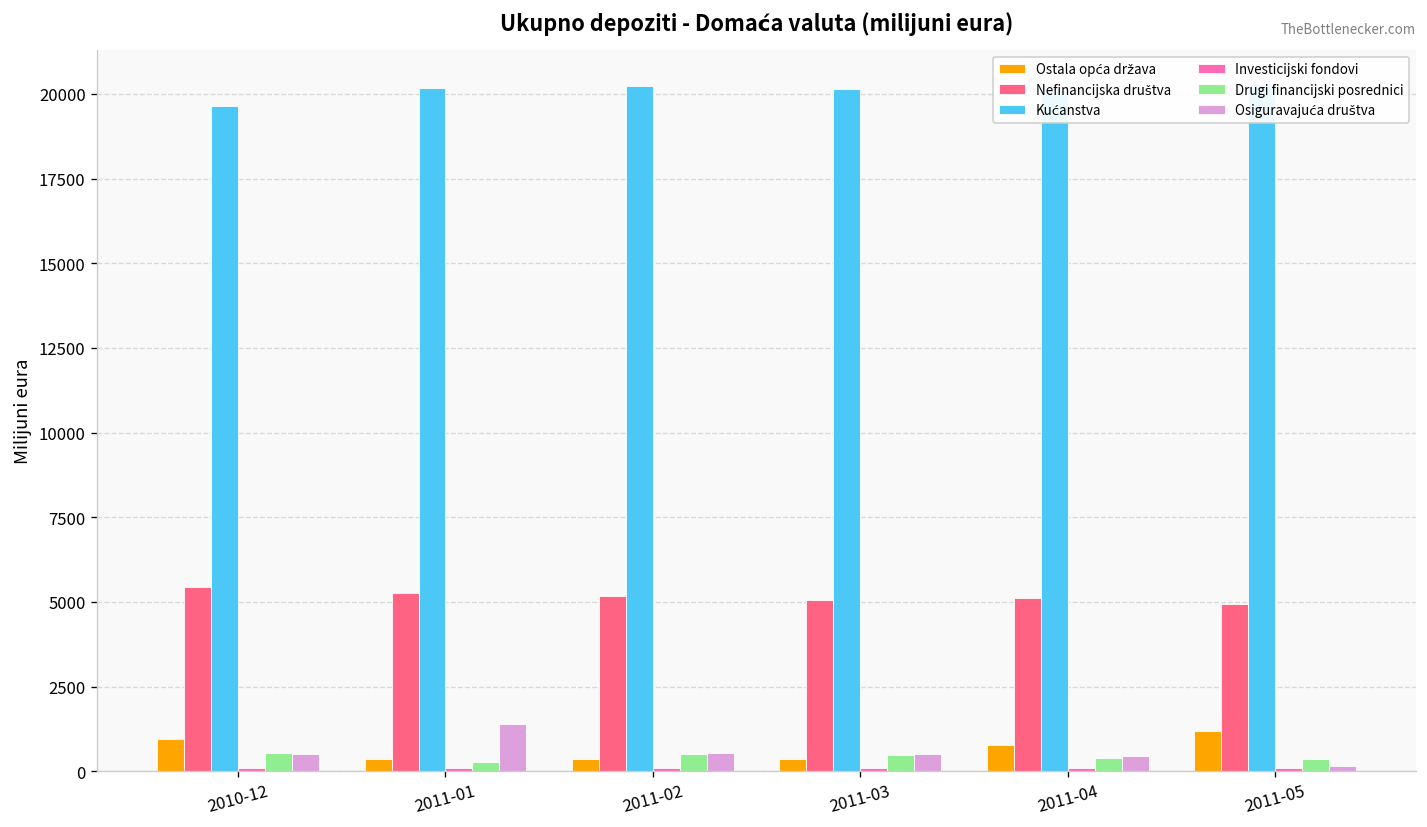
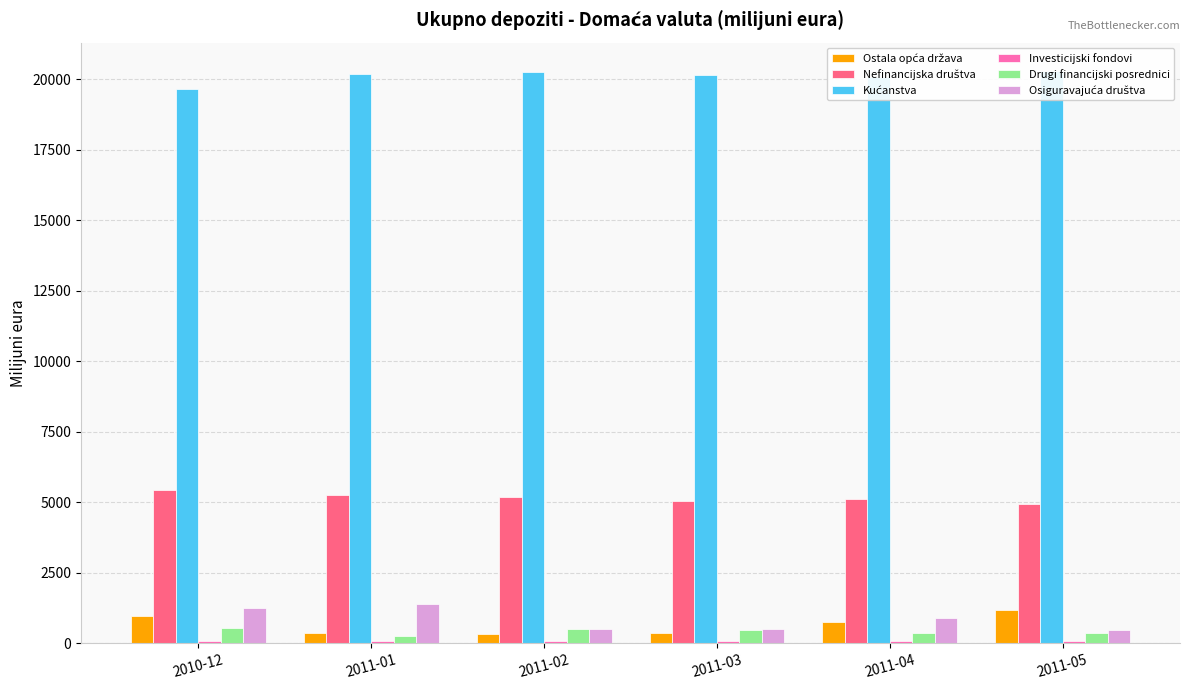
Osiguravajuća društva, 2010-12: 500 -> 1200
Osiguravajuća društva, 2011-04: 500 -> 900
Osiguravajuća društva, 2011-05: 200 -> 500
